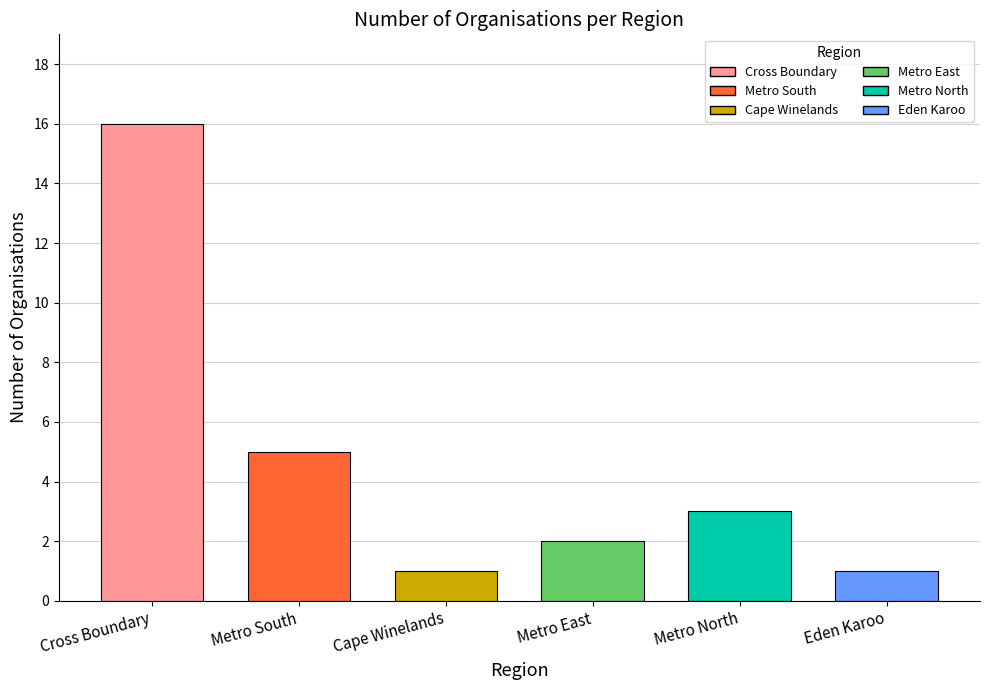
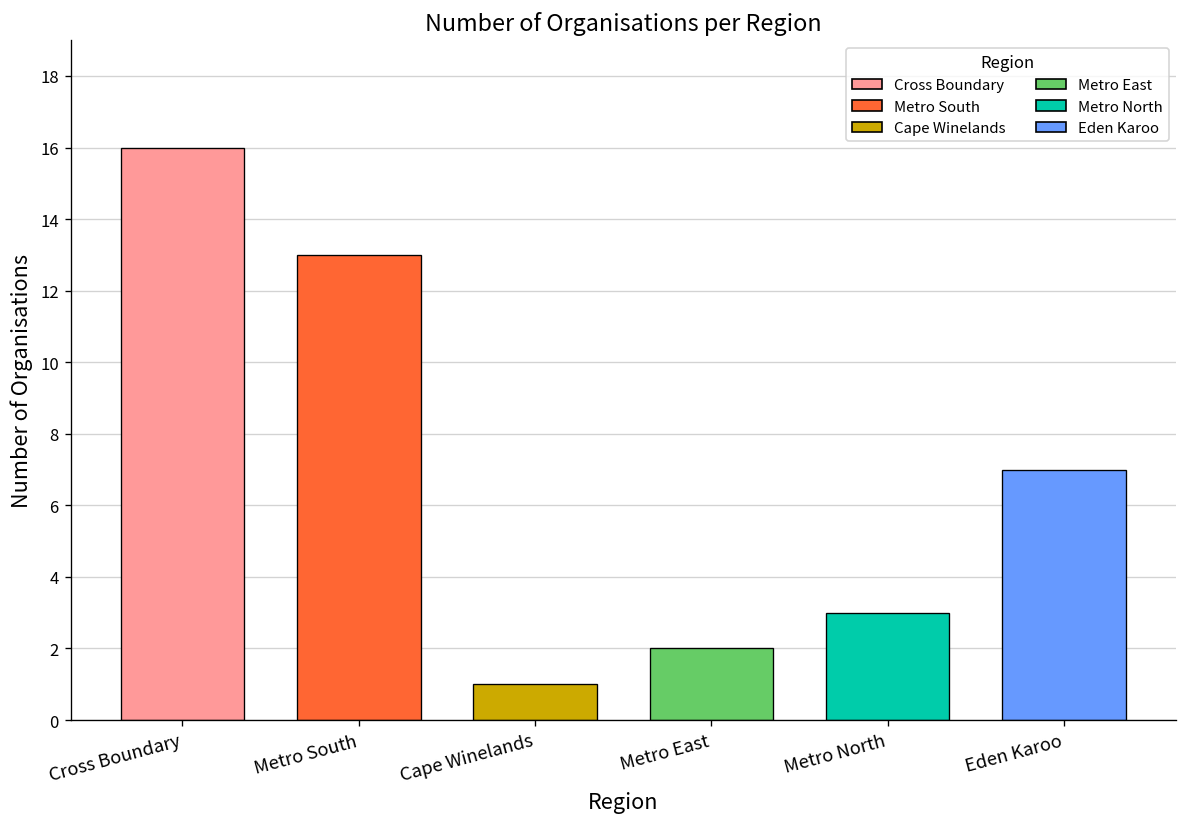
Metro South: 5 -> 13
Eden Karoo: 1 -> 7
